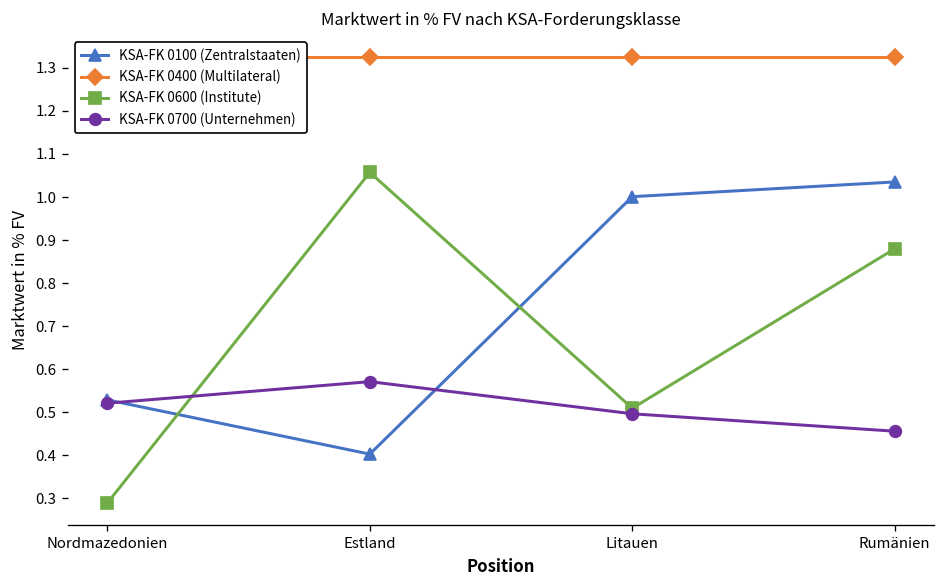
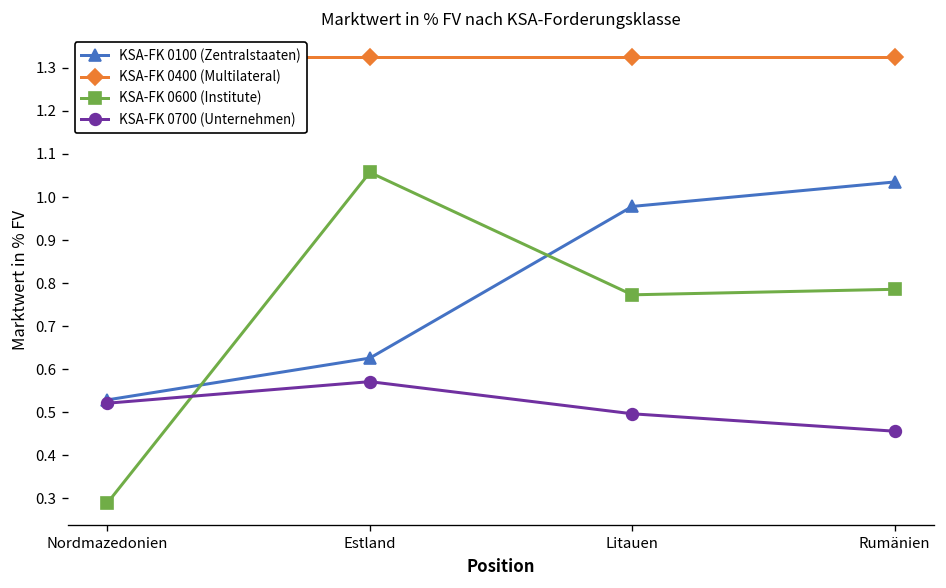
KSA-FK 0100 (Zentralstaaten), Estland: 0.40 -> 0.63
KSA-FK 0100 (Zentralstaaten), Litauen: 1.00 -> 0.98
KSA-FK 0600 (Institute), Litauen: 0.51 -> 0.77
KSA-FK 0600 (Institute), Rumänien: 0.88 -> 0.79
